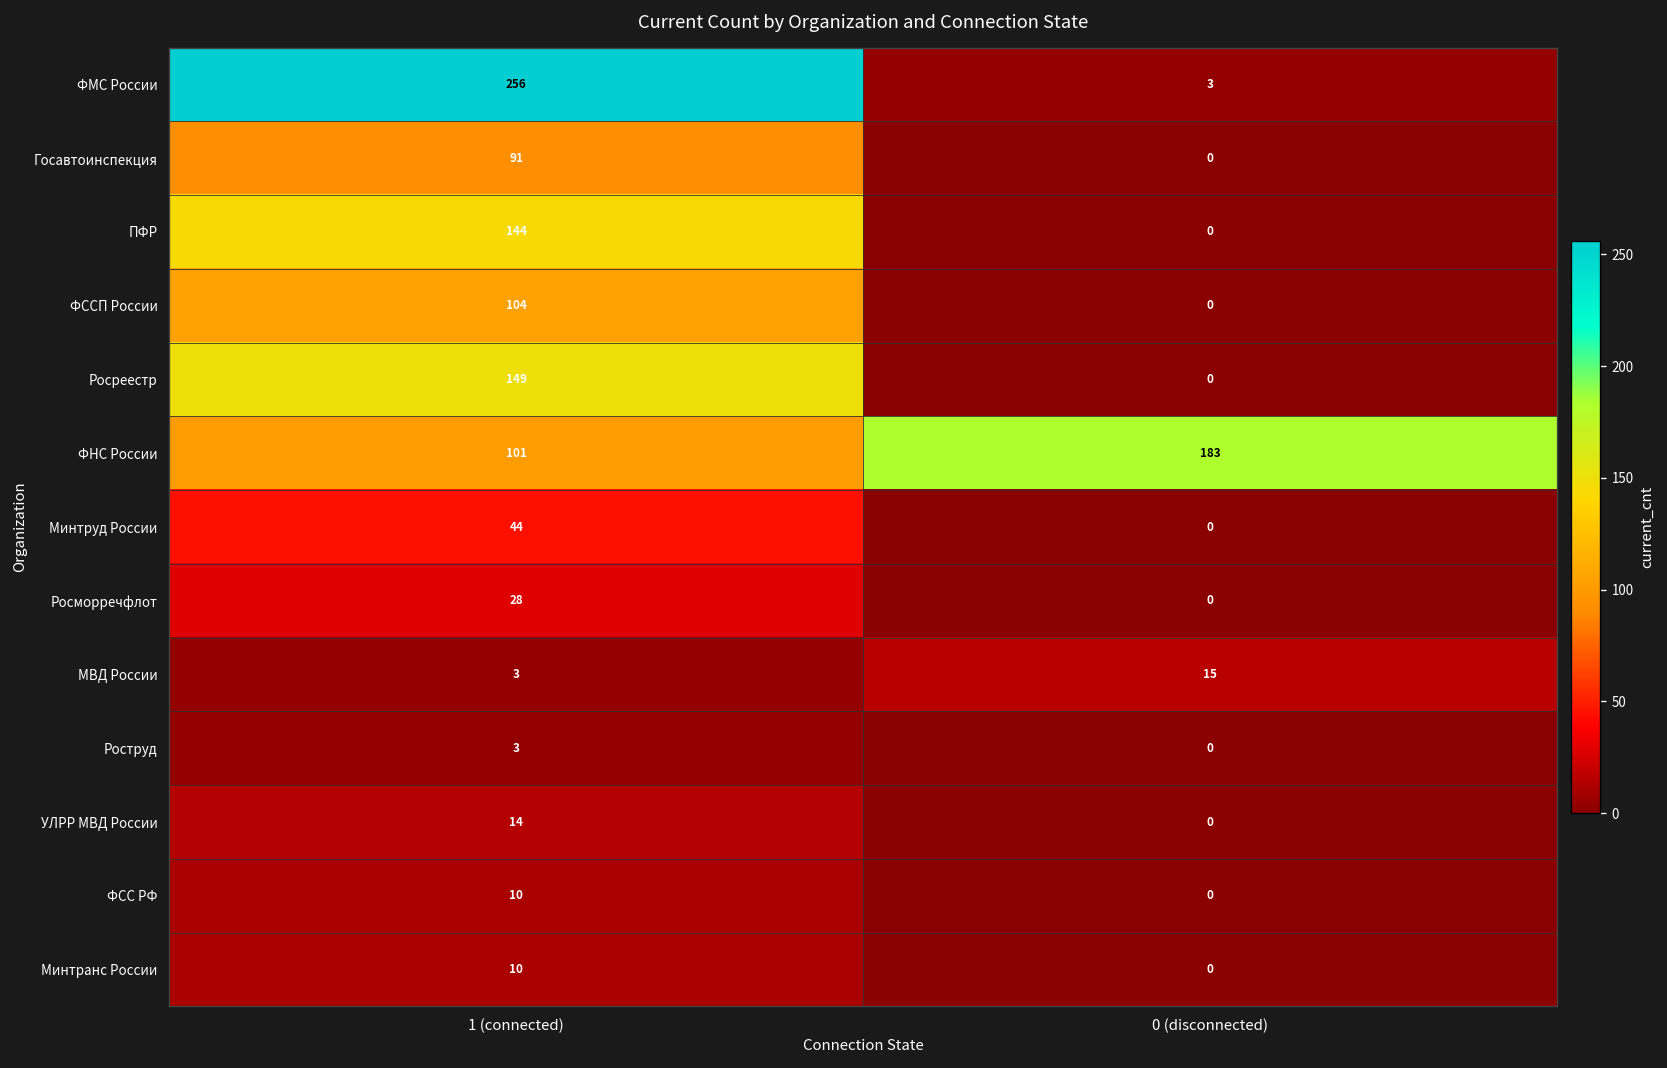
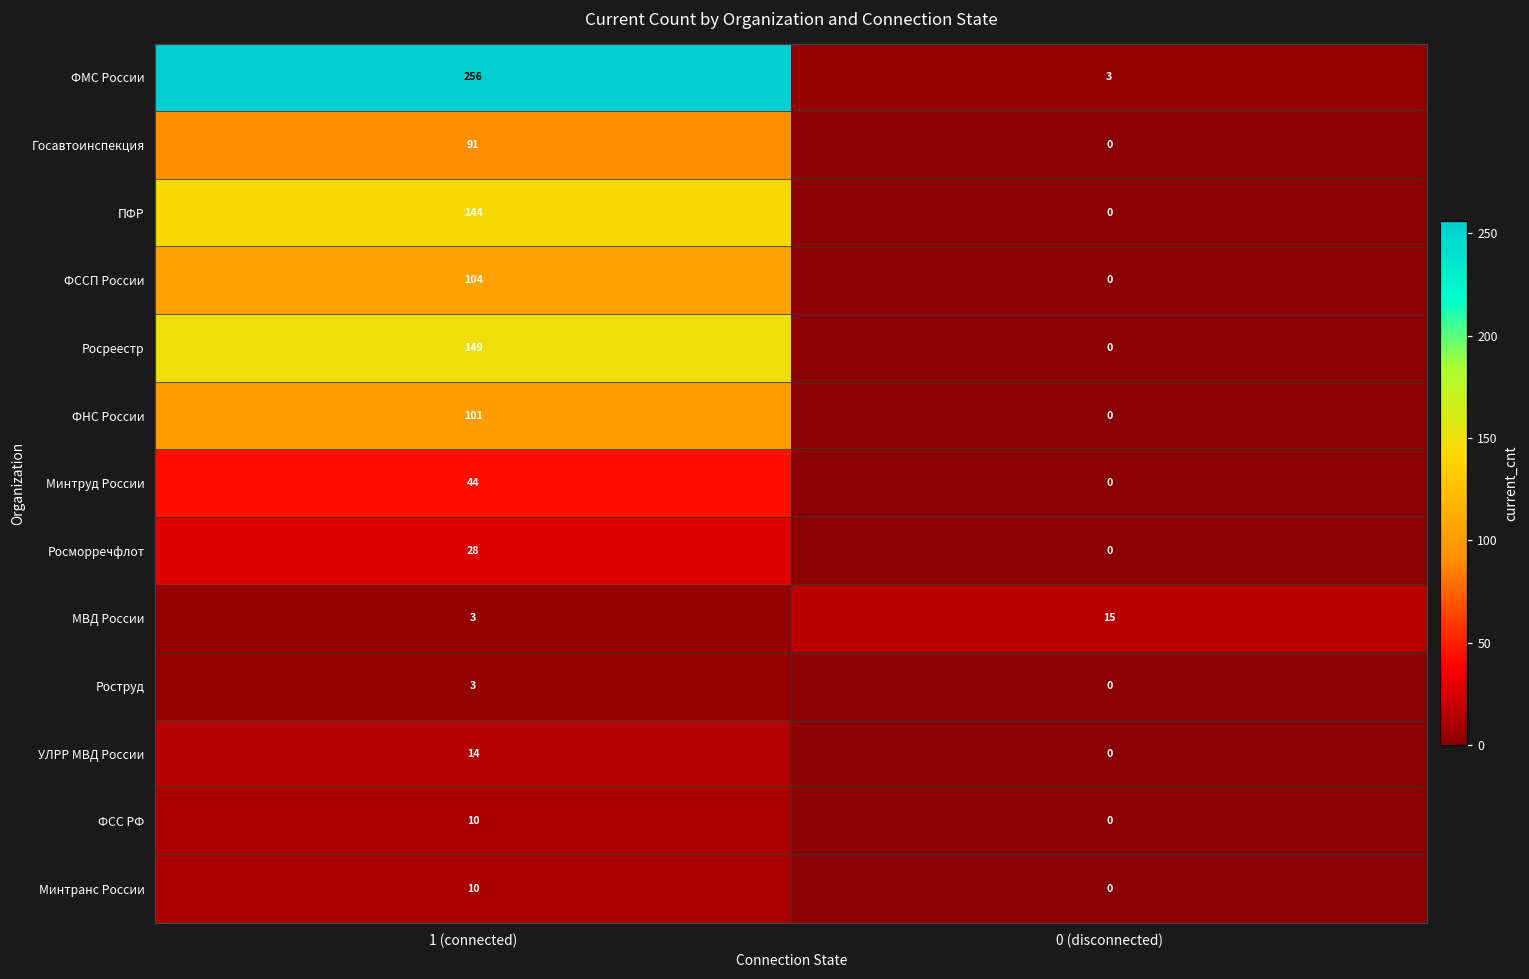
ФНС России, 0 (disconnected): 183 -> 0
